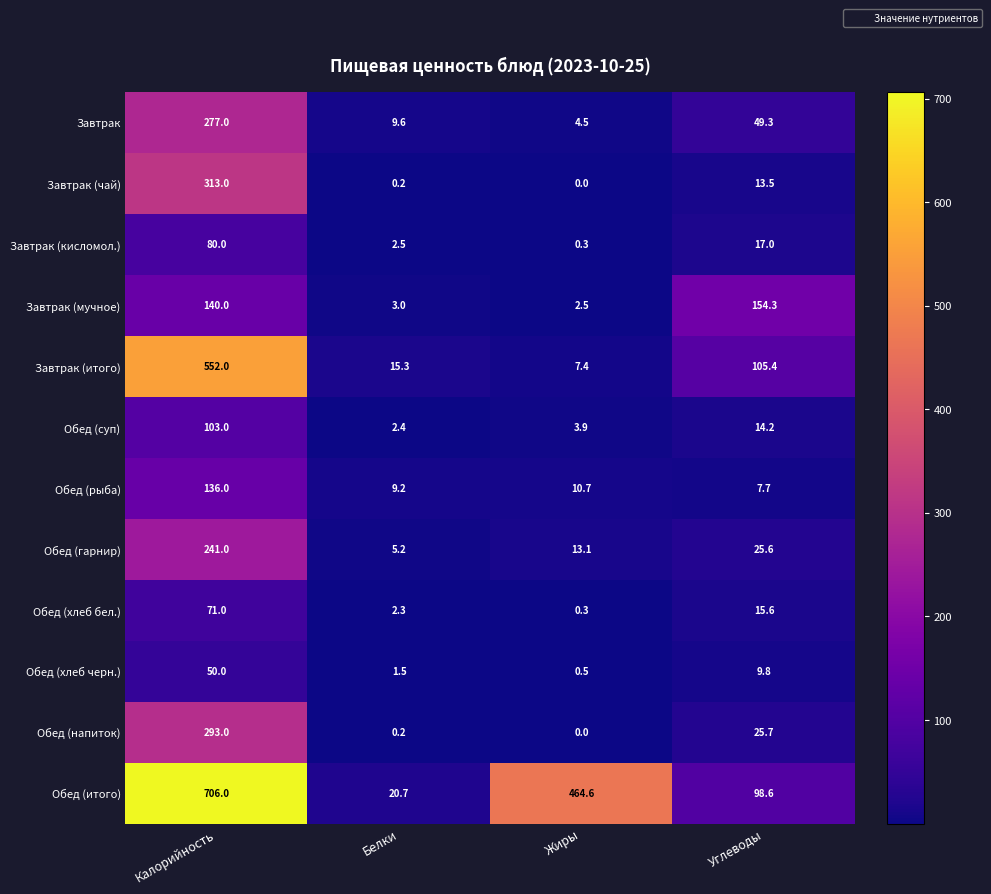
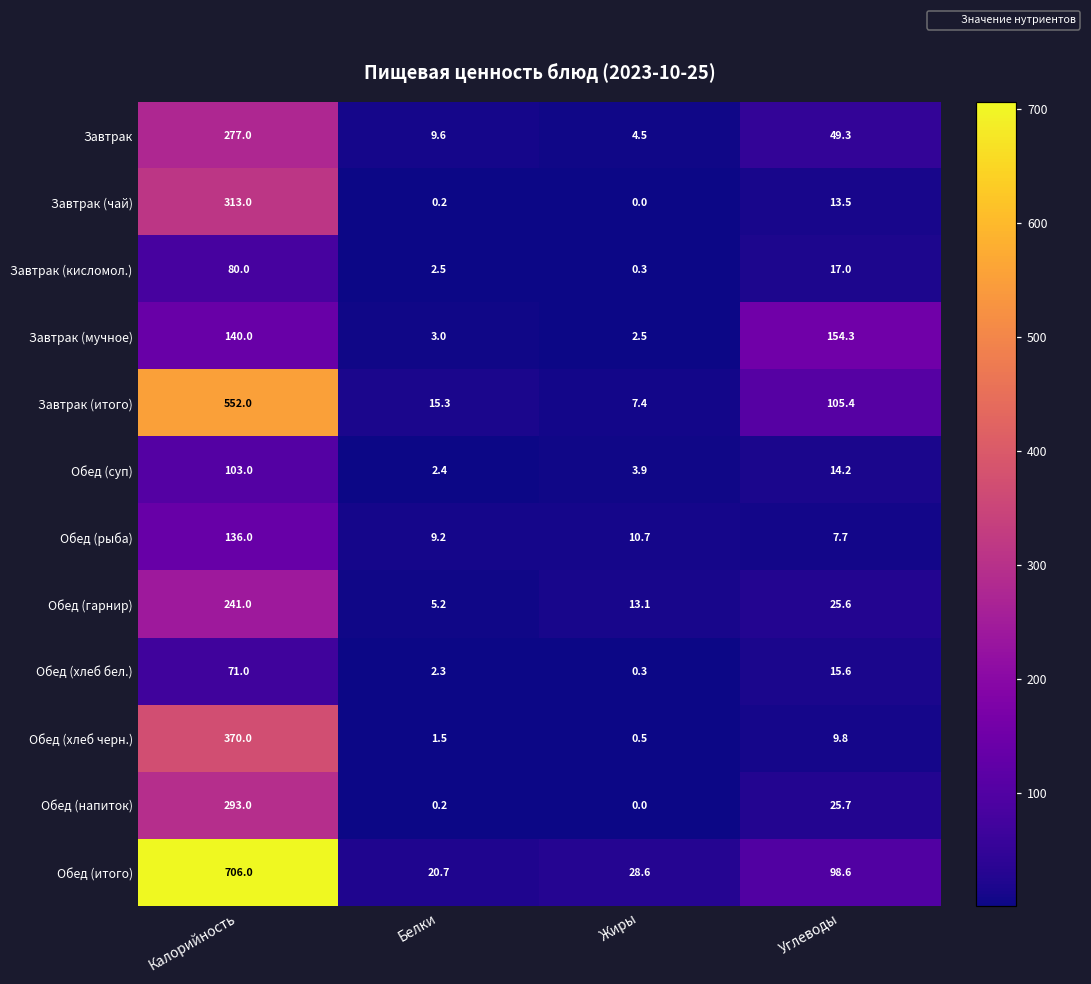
Обед (хлеб черн.), Калорийность: 50.0 -> 370.0
Обед (итого), Жиры: 464.6 -> 28.6
